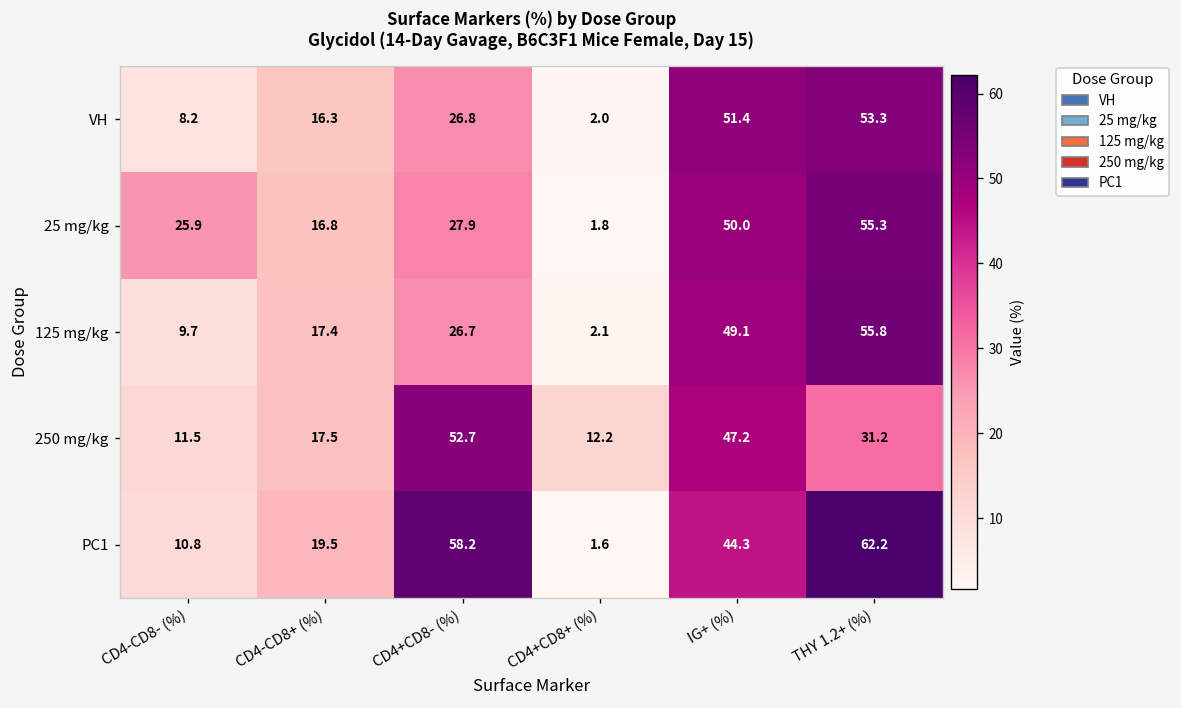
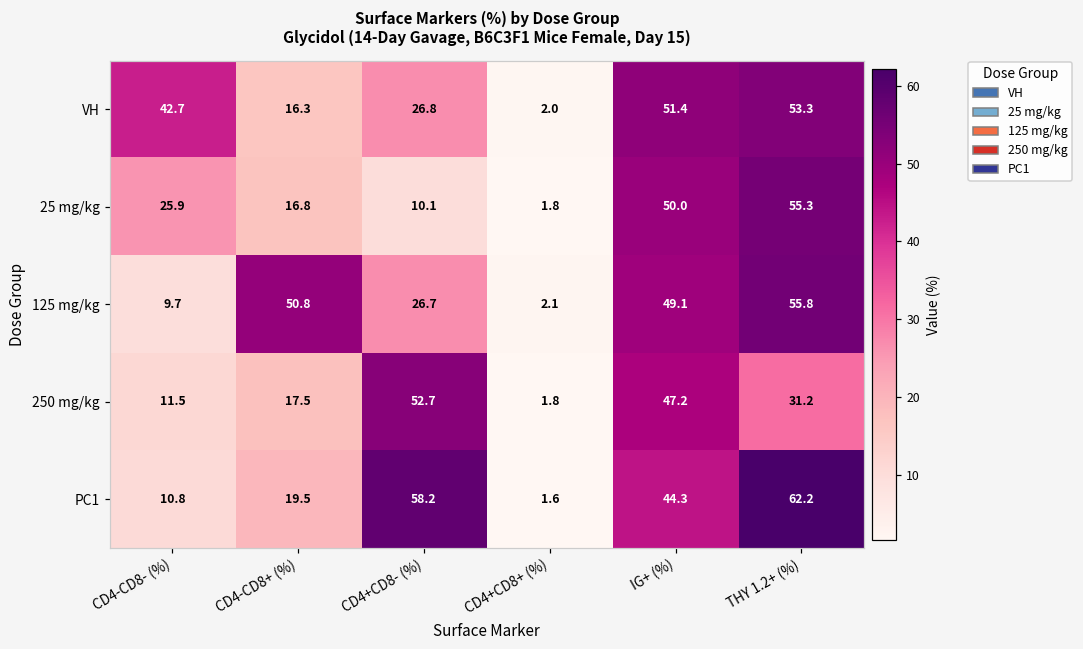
VH, CD4-CD8- (%): 8.2 -> 42.7
25 mg/kg, CD4+CD8- (%): 27.9 -> 10.1
125 mg/kg, CD4-CD8+ (%): 17.4 -> 50.8
250 mg/kg, CD4+CD8+ (%): 12.2 -> 1.8
